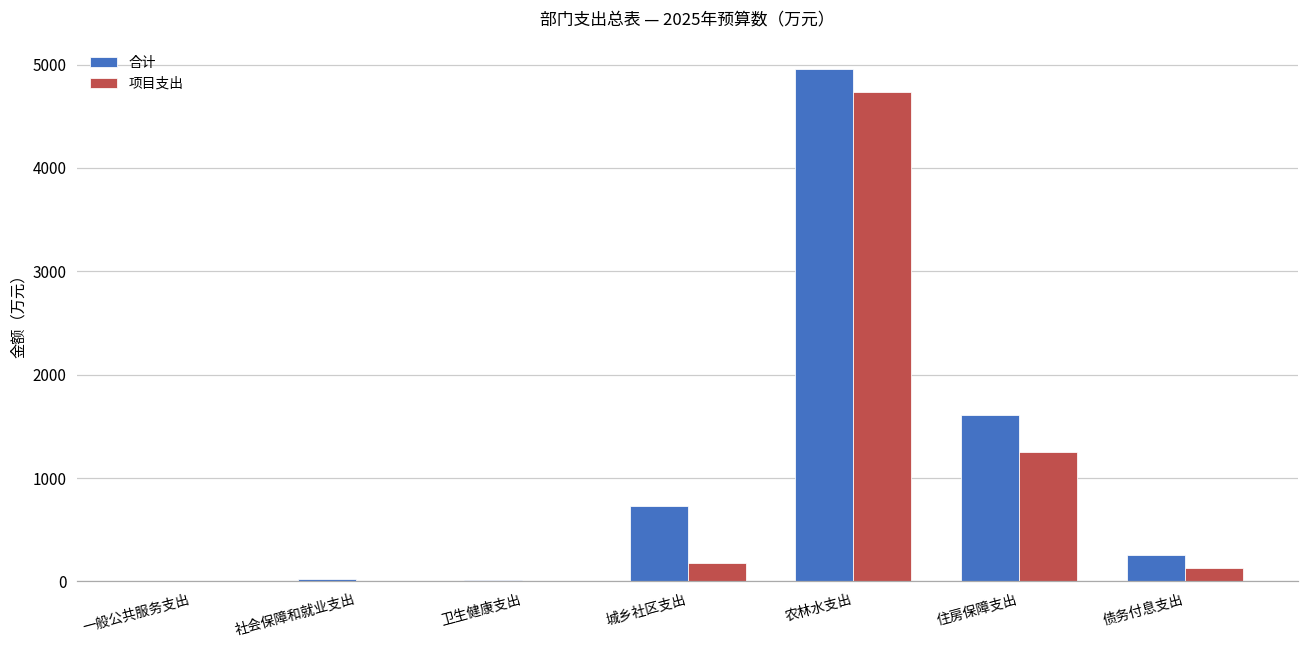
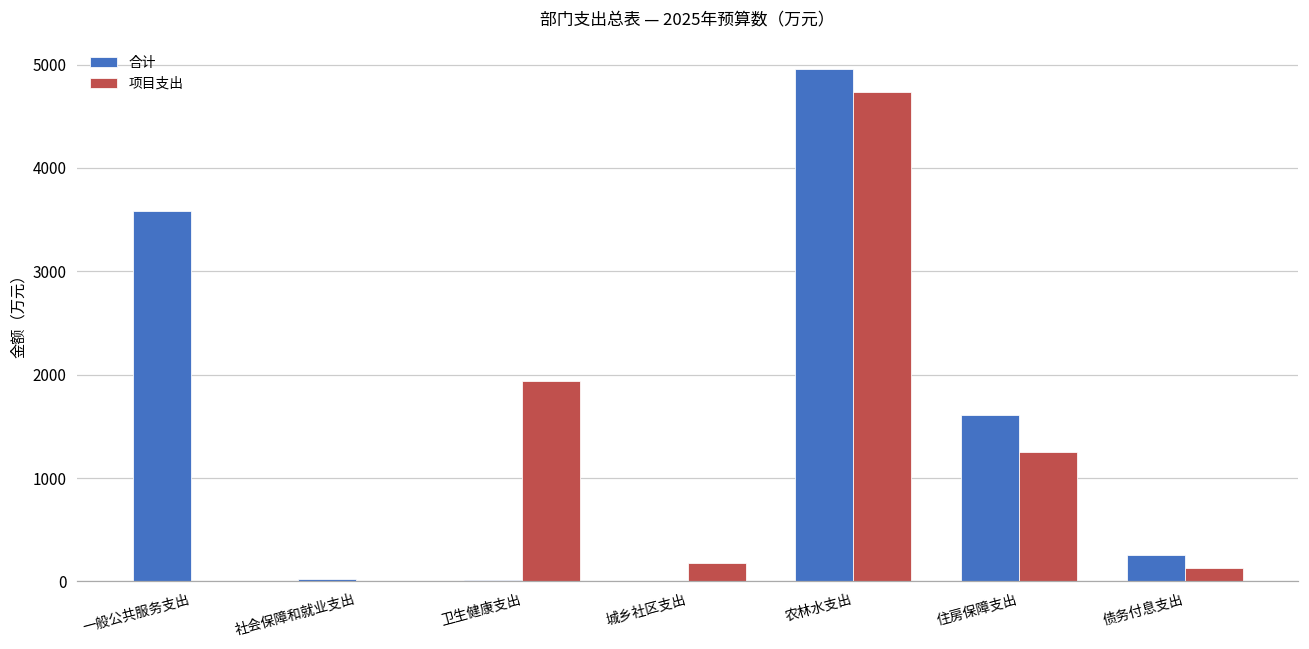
合计, 一般公共服务支出: 0 -> 3600
项目支出, 卫生健康支出: 0 -> 1900
合计, 城乡社区支出: 700 -> 0
